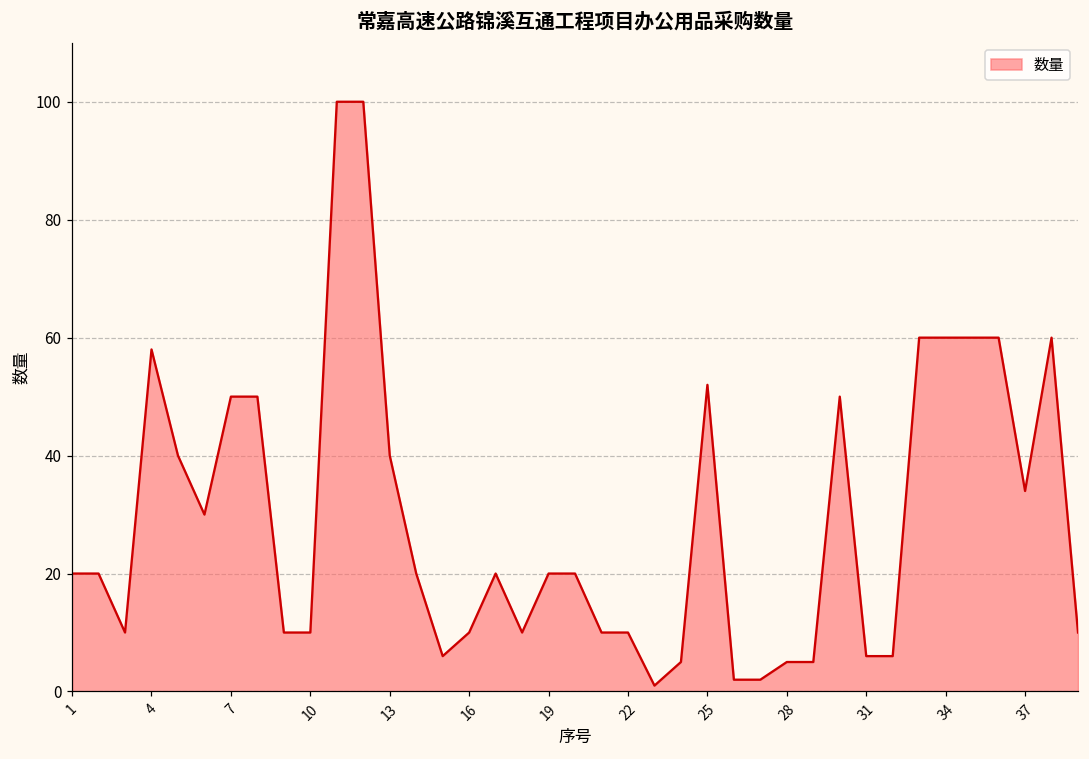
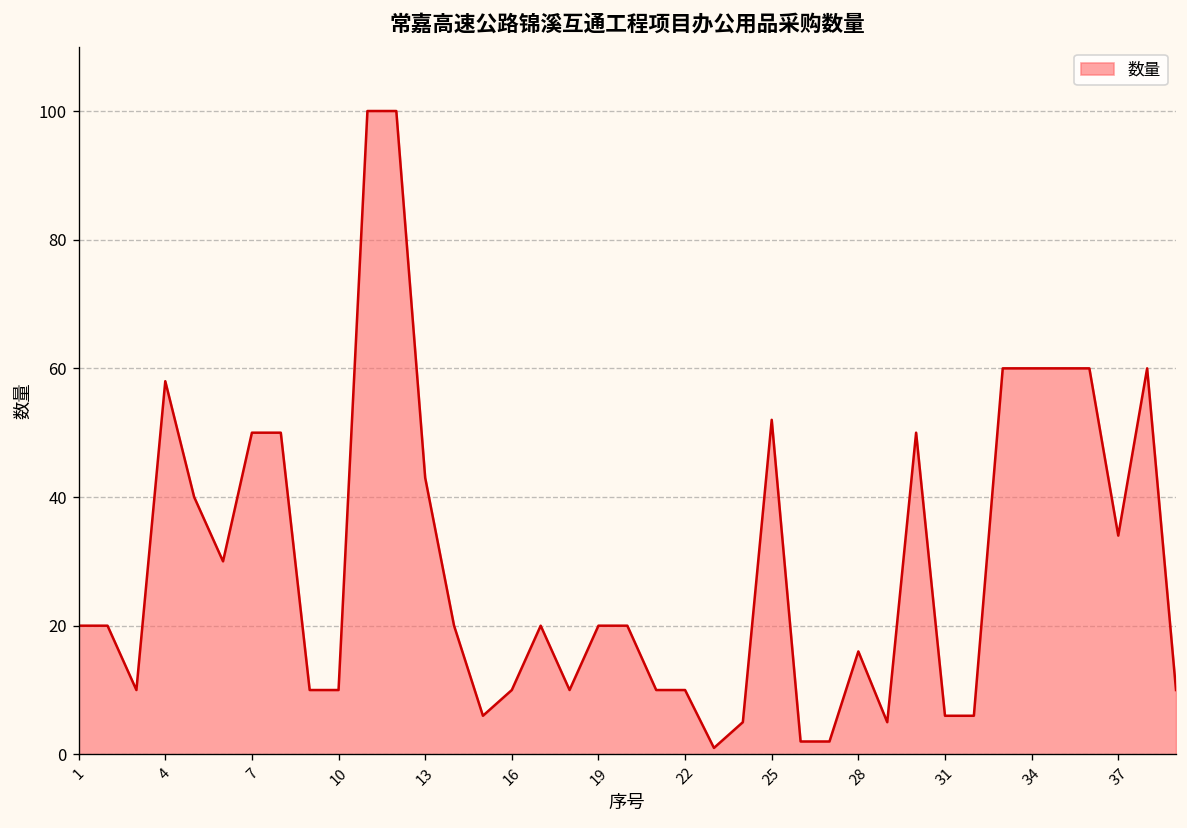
13: 40 -> 43
28: 5 -> 16
